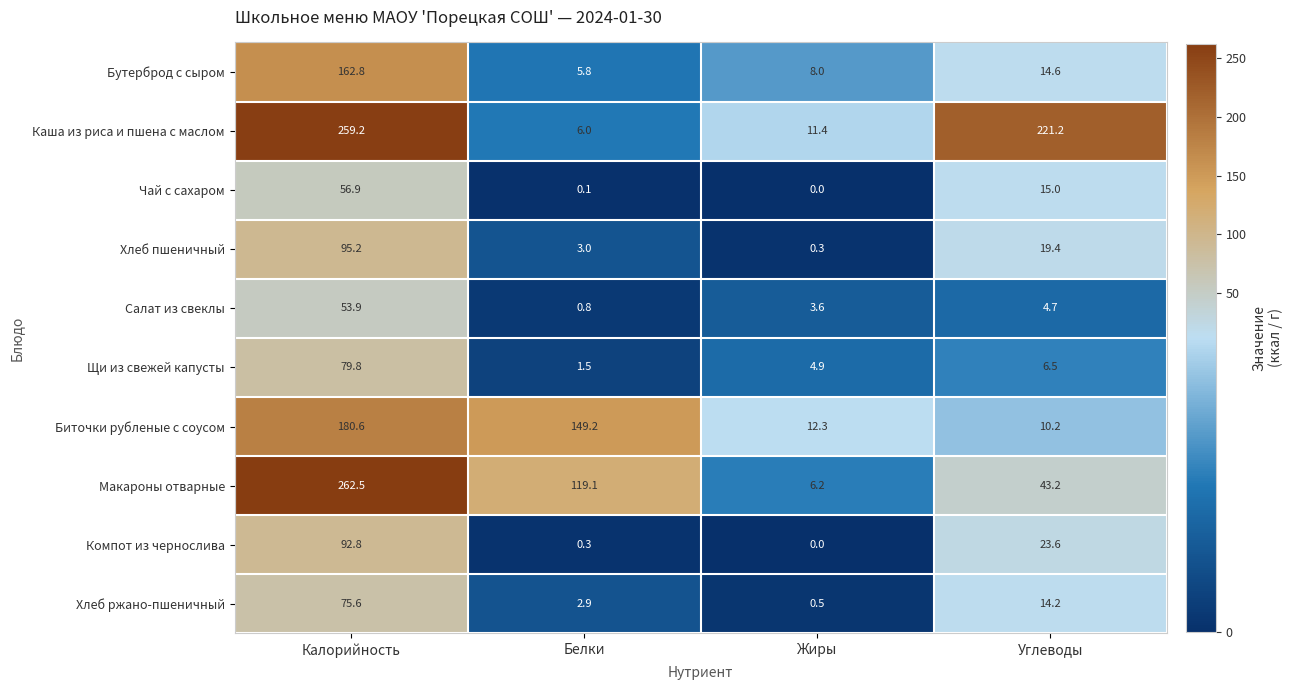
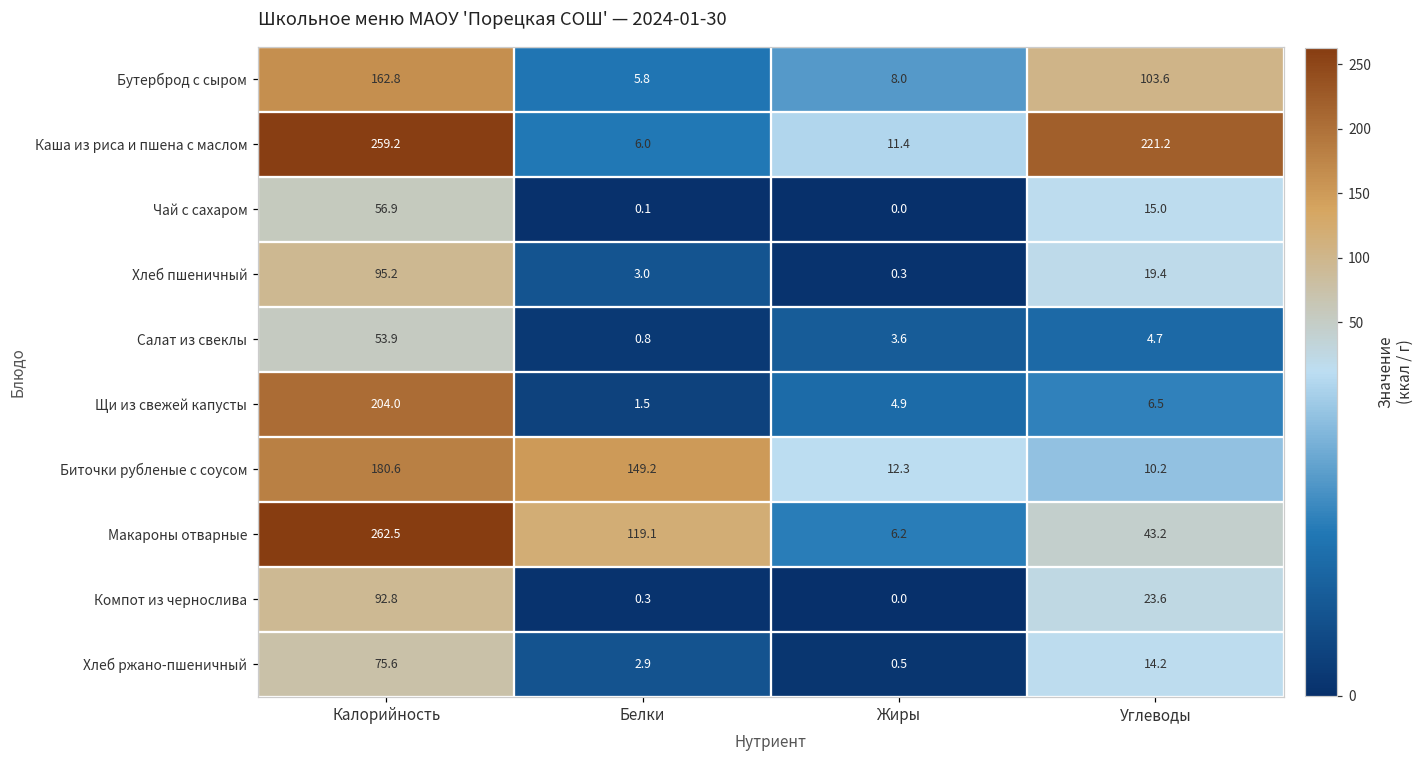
Бутерброд с сыром, Углеводы: 14.6 -> 103.6
Щи из свежей капусты, Калорийность: 79.8 -> 204.0
